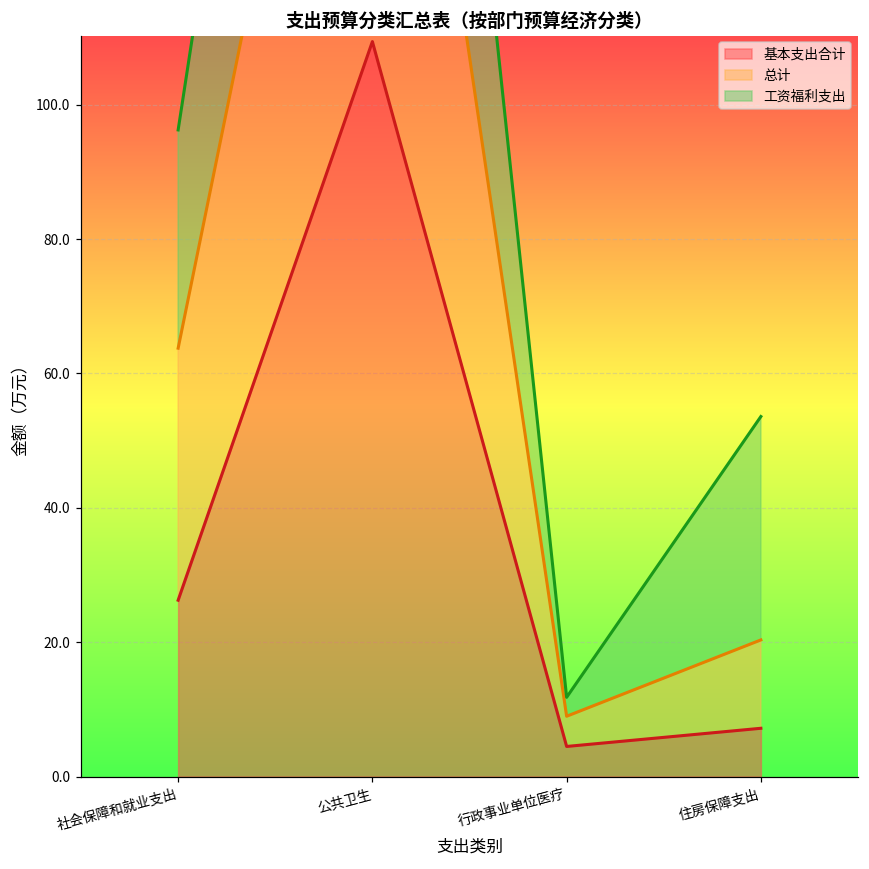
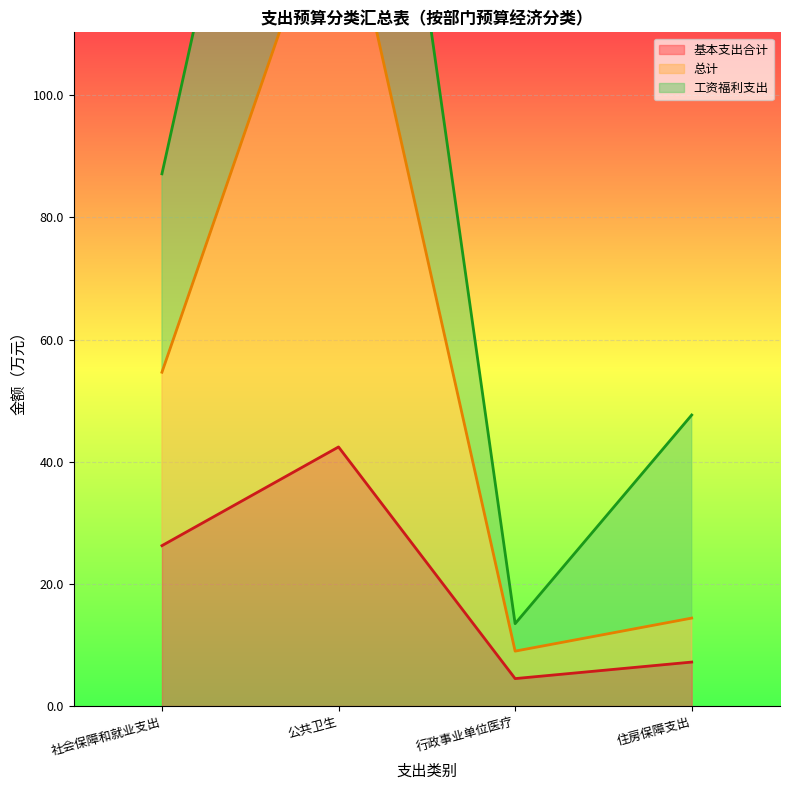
总计, 社会保障和就业支出: 38 -> 28
基本支出合计, 公共卫生: 109 -> 42
工资福利支出, 行政事业单位医疗: 3 -> 4
总计, 住房保障支出: 13 -> 7
